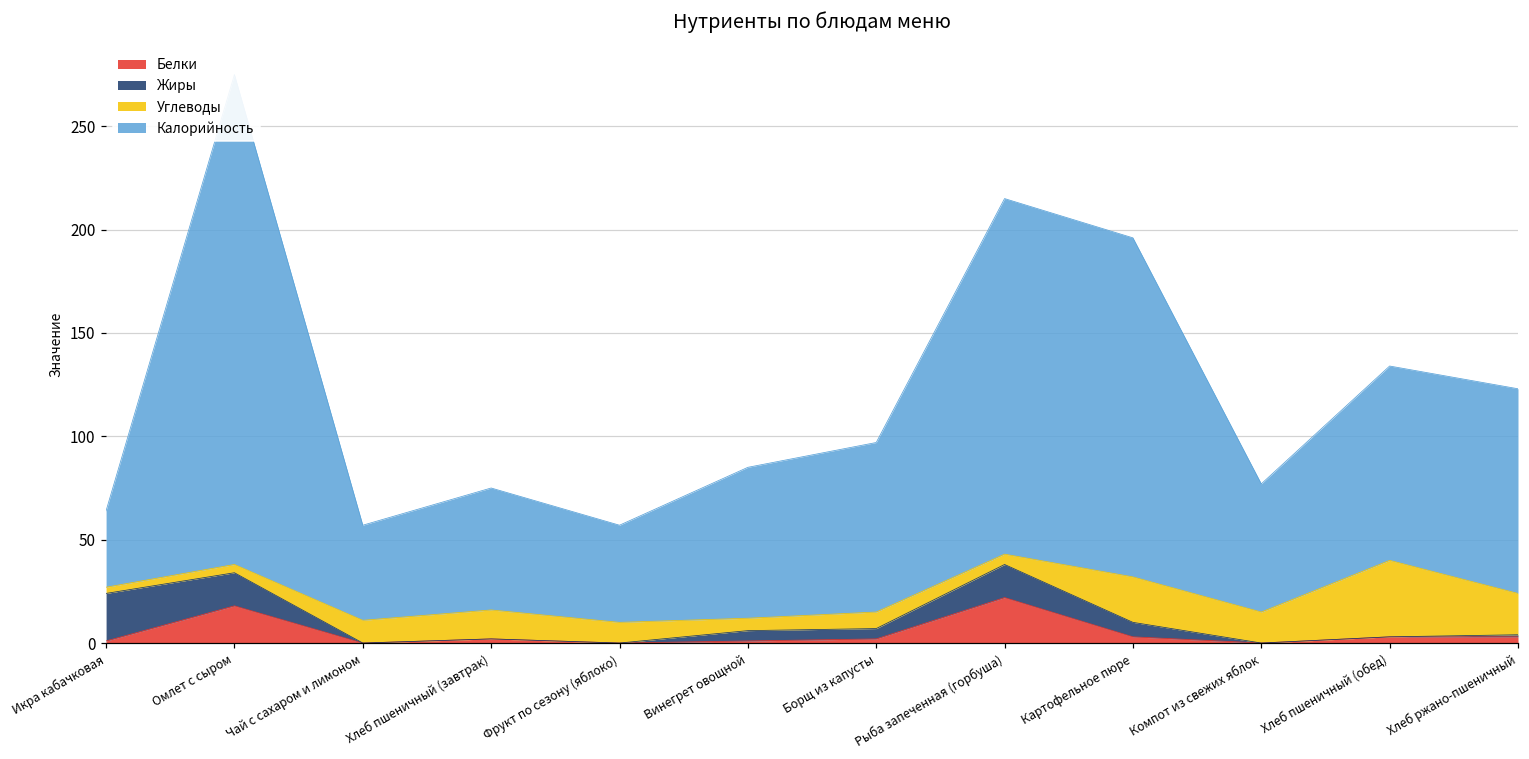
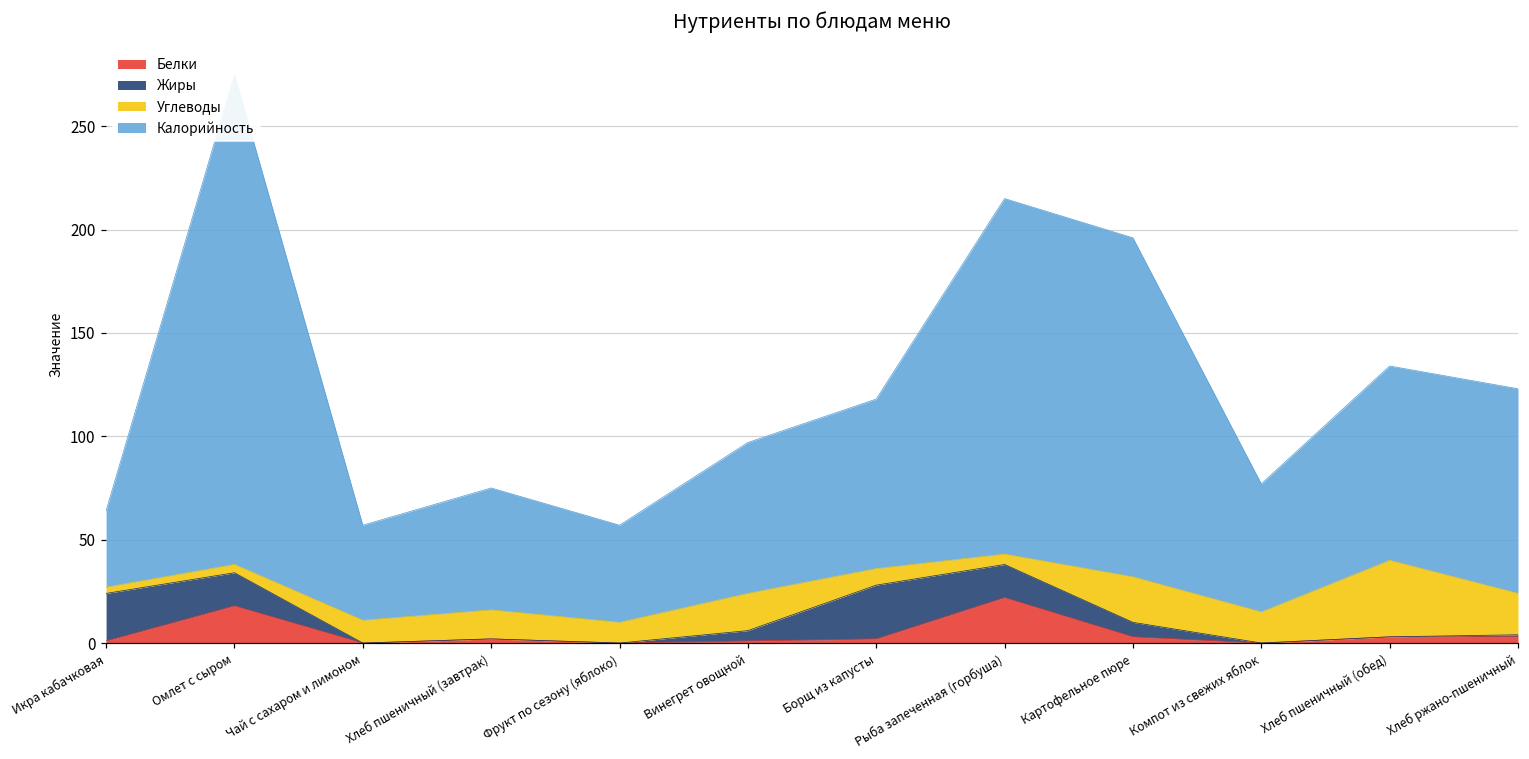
Углеводы, Винегрет овощной: 6 -> 18
Жиры, Борщ из капусты: 5 -> 26
